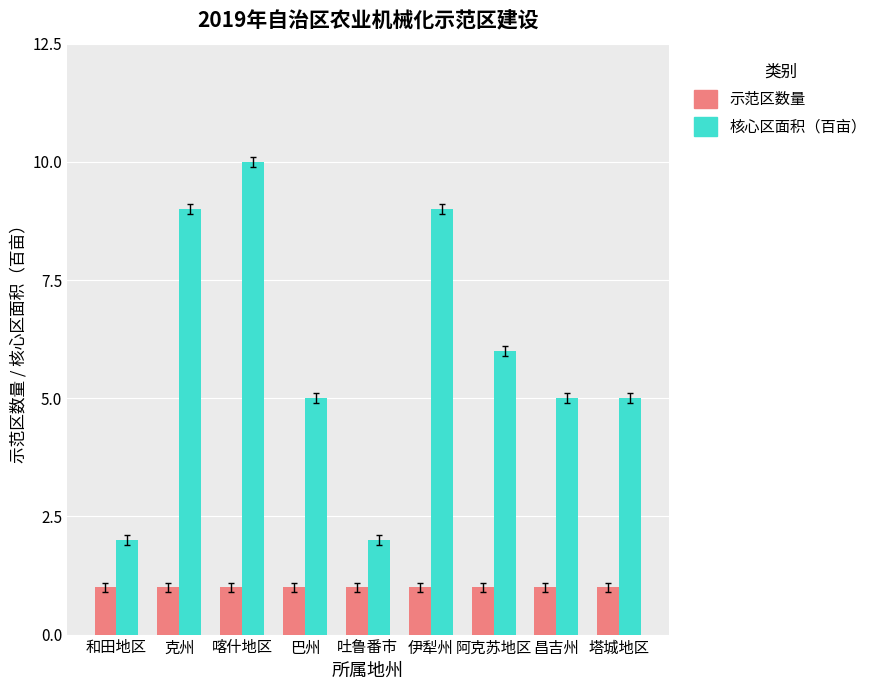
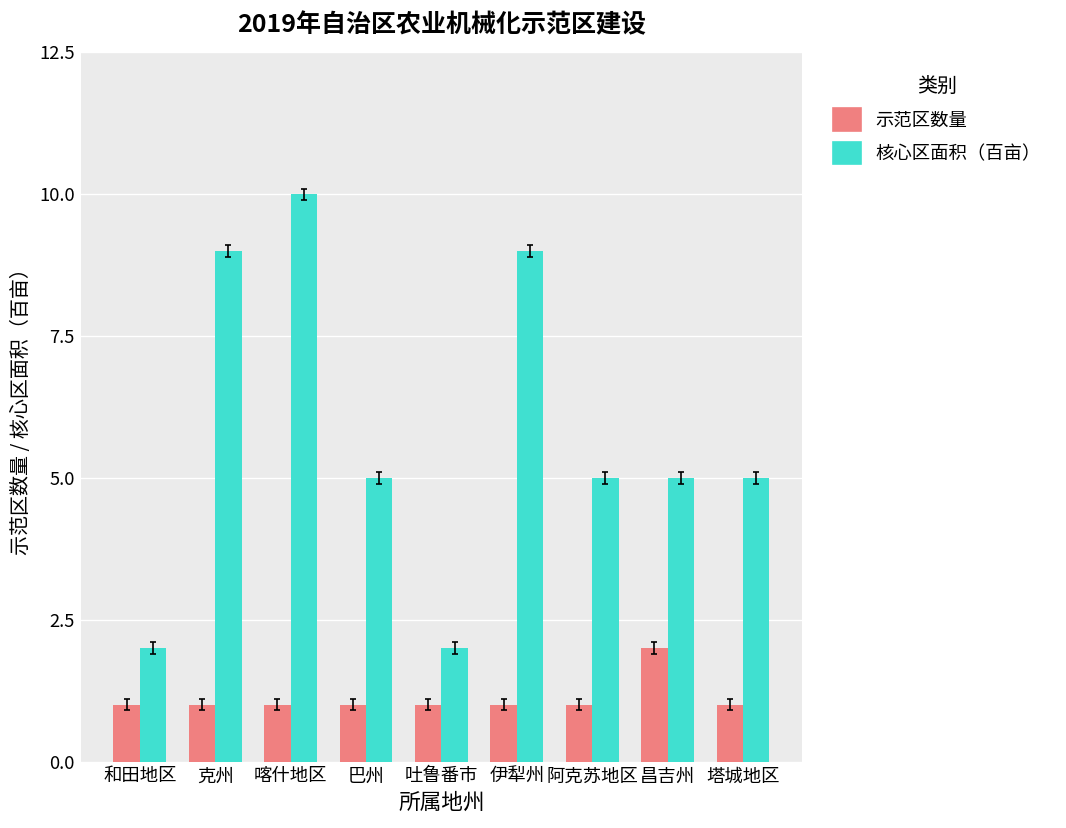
核心区面积（百亩）, 阿克苏地区: 6 -> 5
示范区数量, 昌吉州: 1 -> 2
